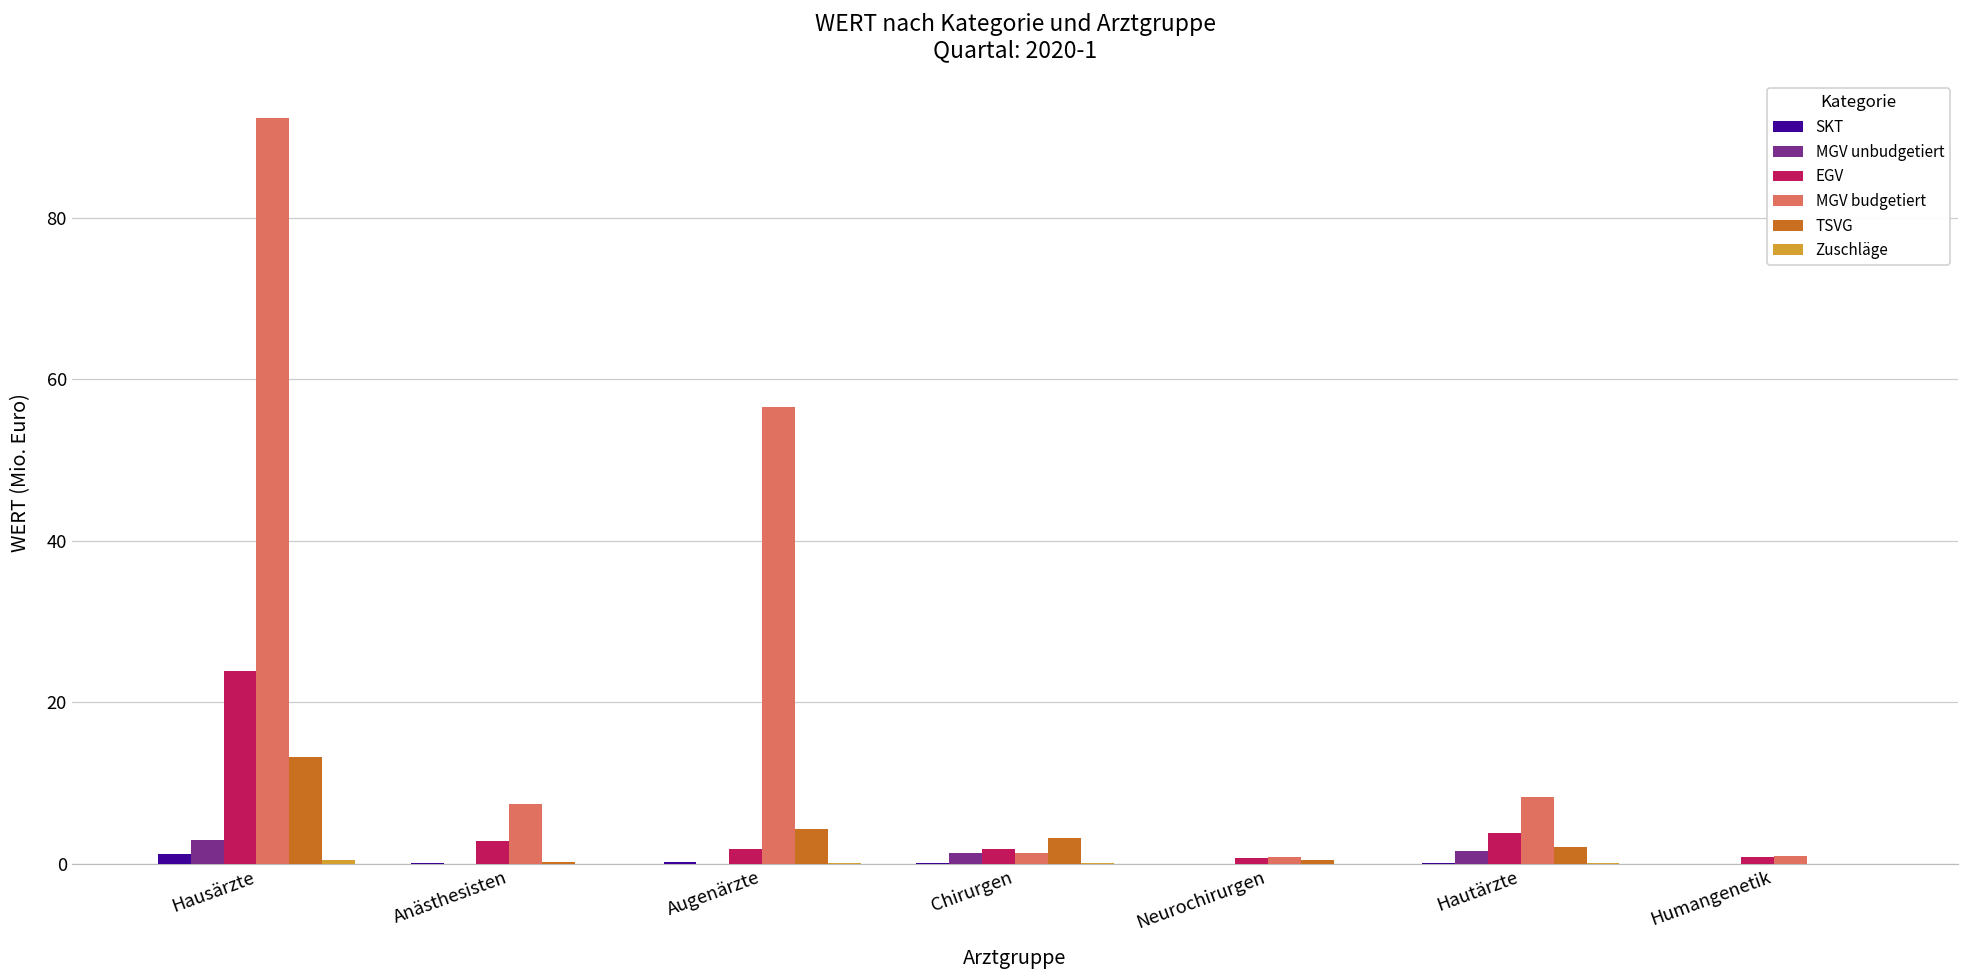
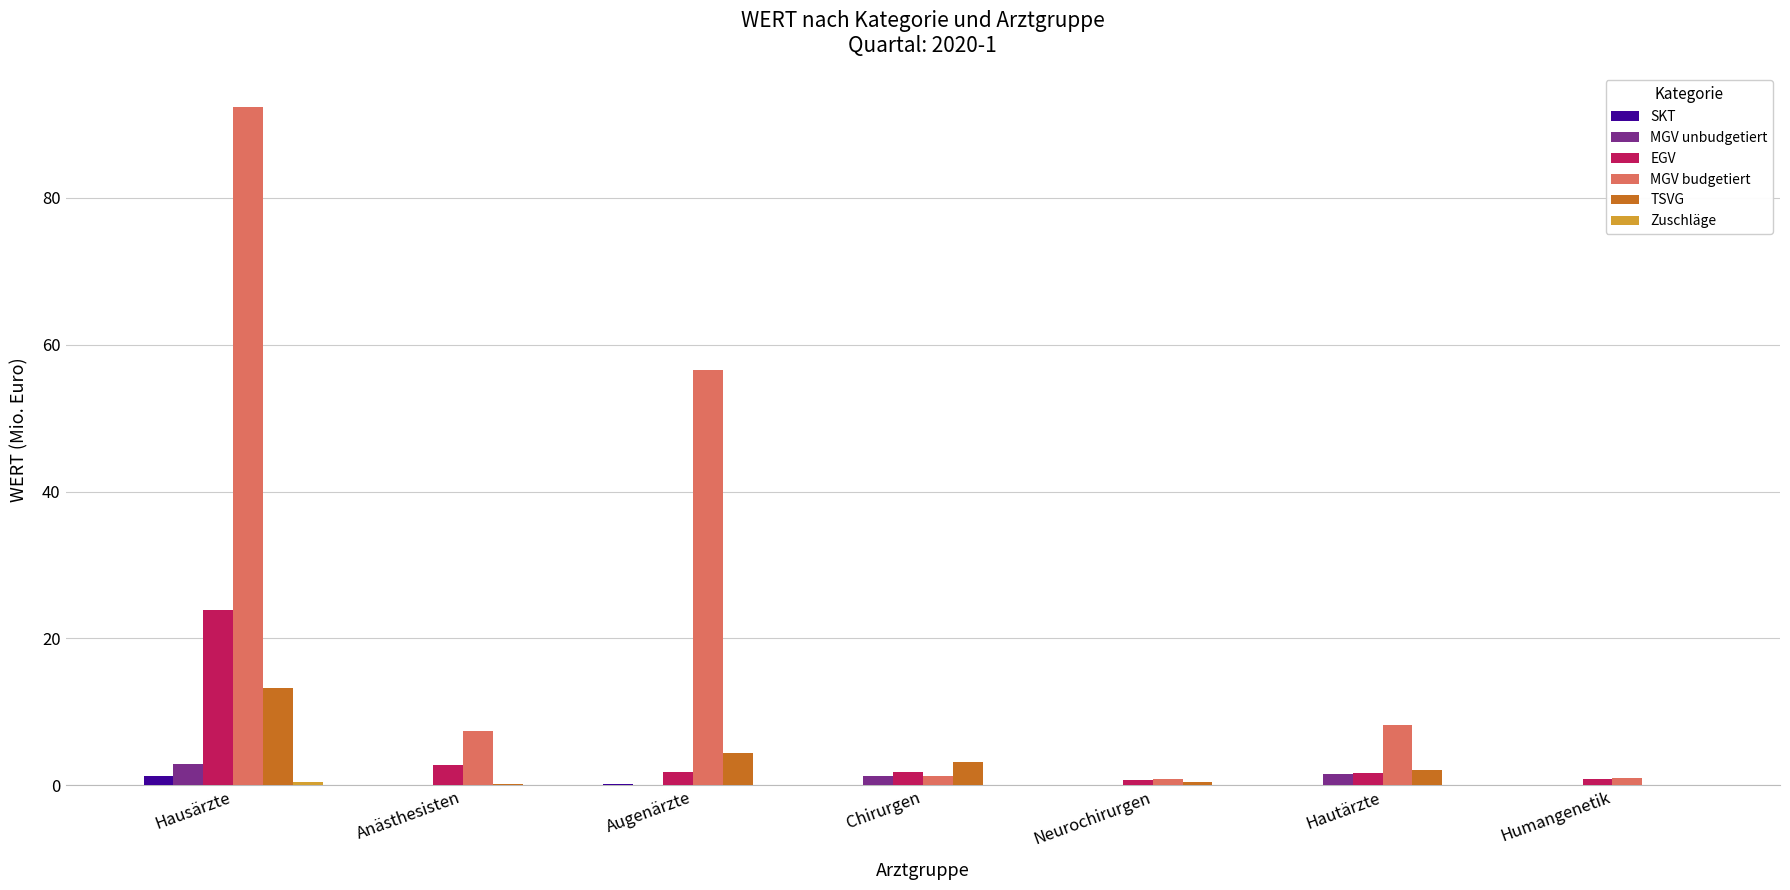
EGV, Hautärzte: 4 -> 2
